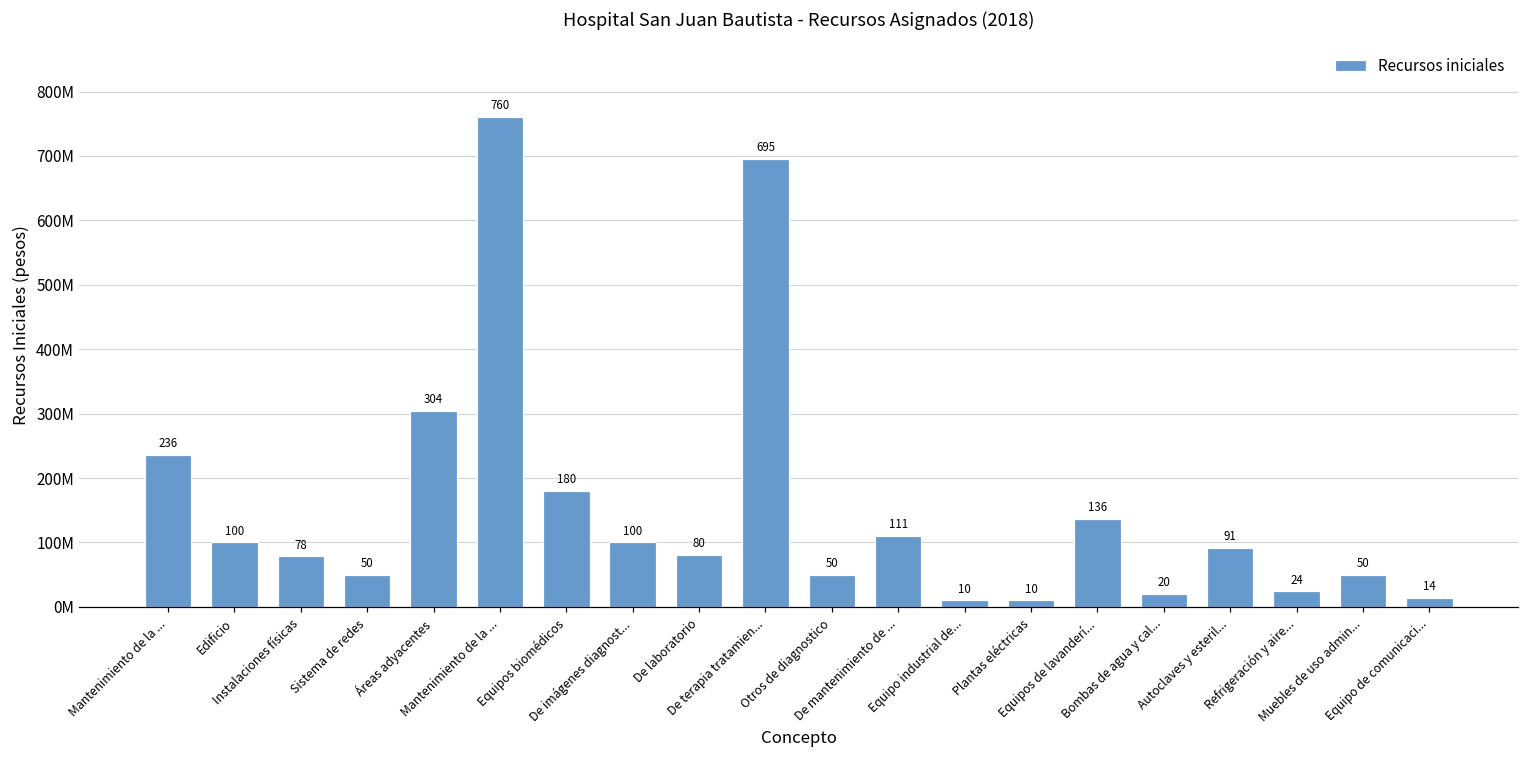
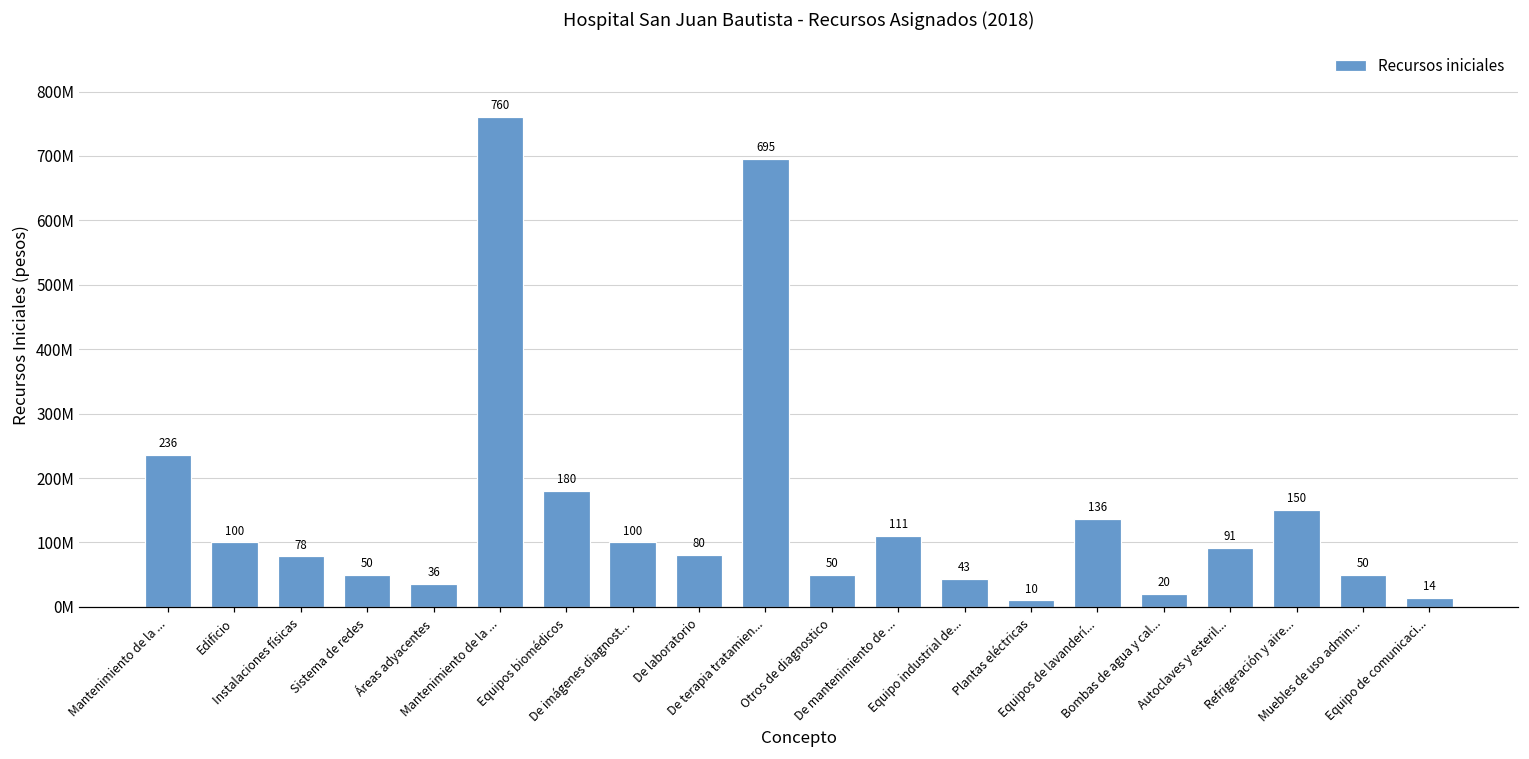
Áreas adyacentes: 304 -> 36
Equipo industrial de...: 10 -> 43
Refrigeración y aire...: 24 -> 150
